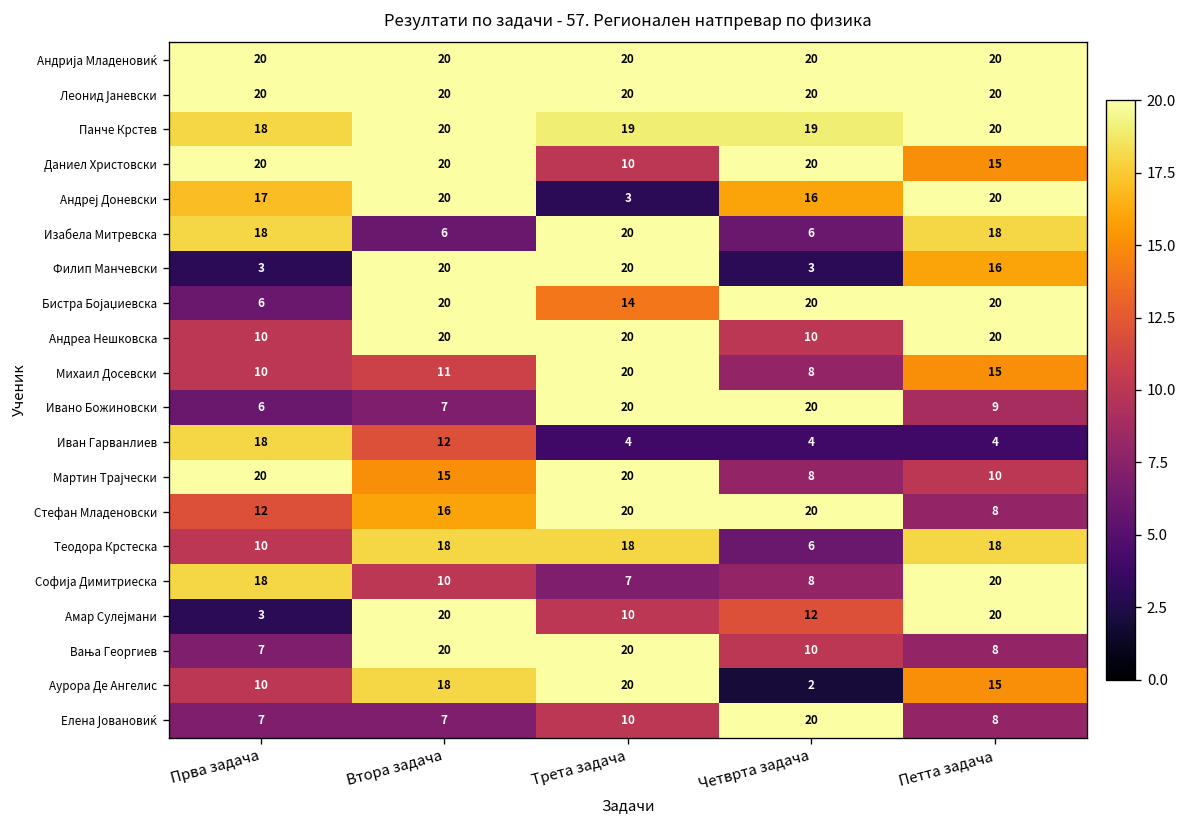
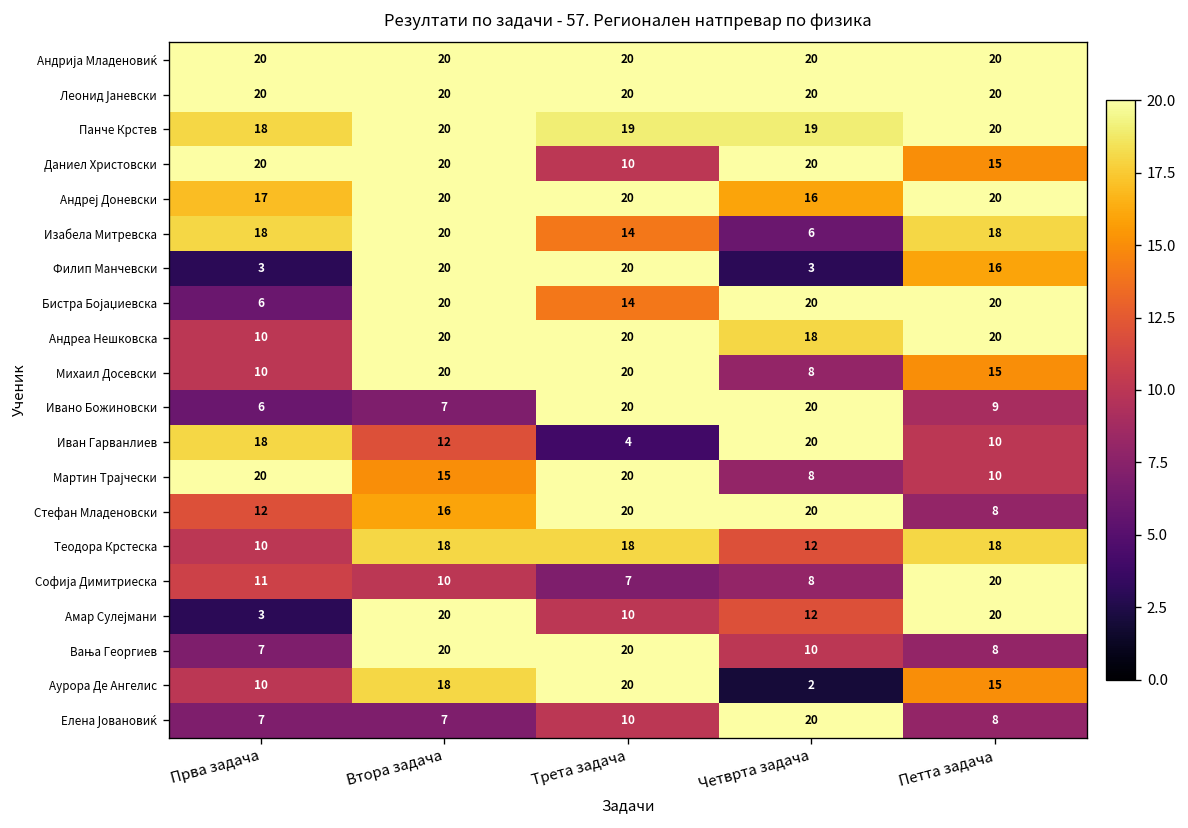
Андреј Доневски, Трета задача: 3 -> 20
Изабела Митревска, Втора задача: 6 -> 20
Изабела Митревска, Трета задача: 20 -> 14
Андреа Нешковска, Четврта задача: 10 -> 18
Михаил Досевски, Втора задача: 11 -> 20
Иван Гарванлиев, Четврта задача: 4 -> 20
Иван Гарванлиев, Петта задача: 4 -> 10
Теодора Крстеска, Четврта задача: 6 -> 12
Софија Димитриеска, Прва задача: 18 -> 11
